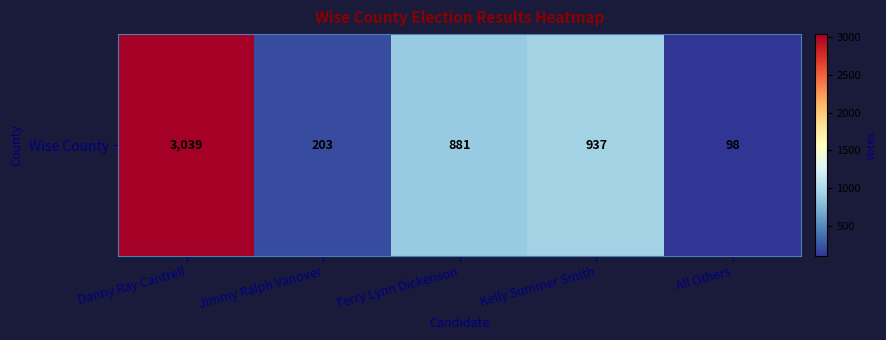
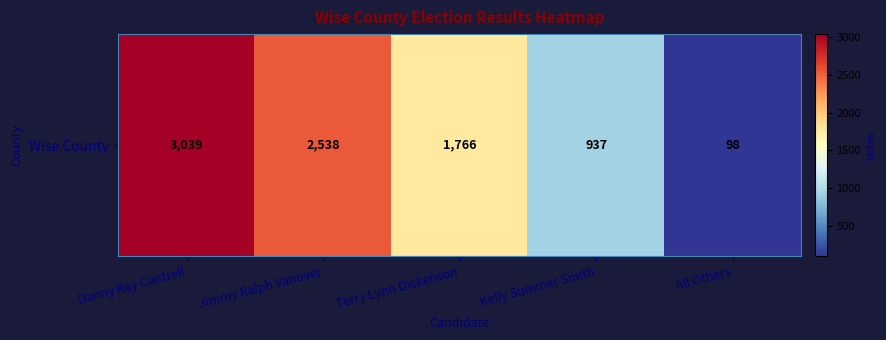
Wise County, Jimmy Ralph Vanover: 203 -> 2,538
Wise County, Terry Lynn Dickenson: 881 -> 1,766
